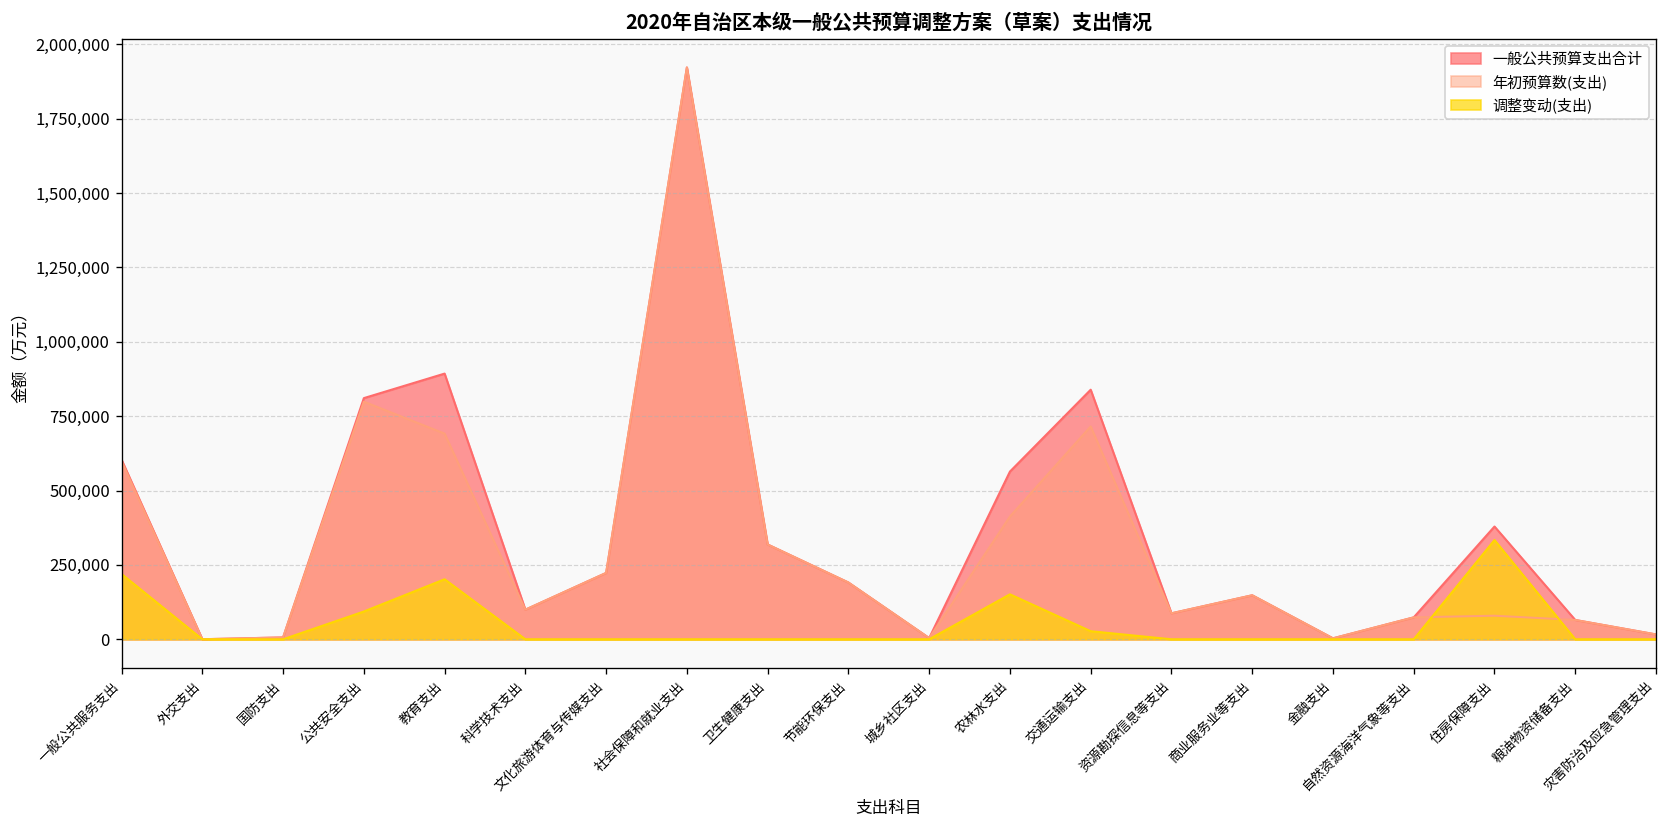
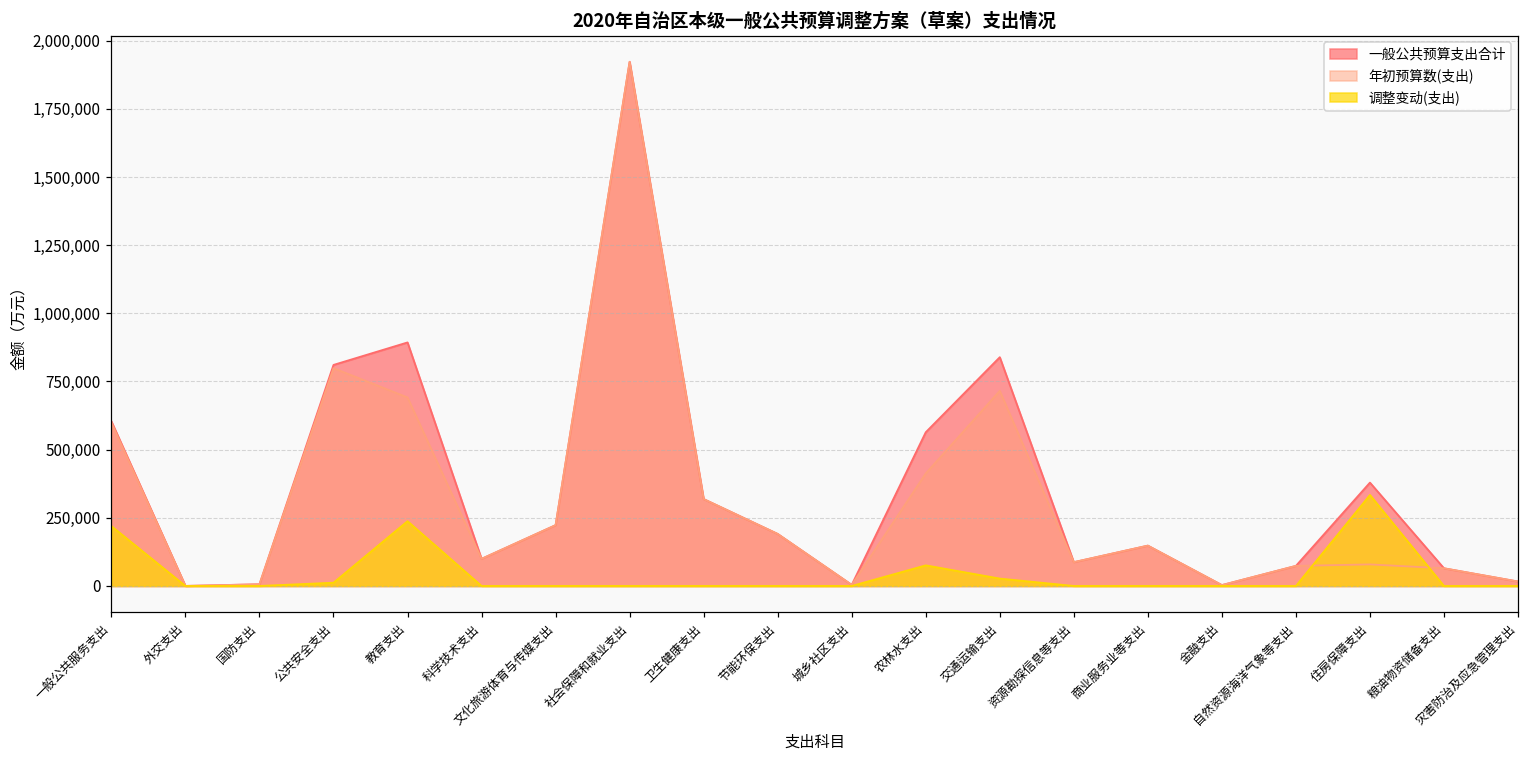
调整变动(支出), 公共安全支出: 90,000 -> 10,000
调整变动(支出), 教育支出: 200,000 -> 240,000
调整变动(支出), 农林水支出: 150,000 -> 80,000
